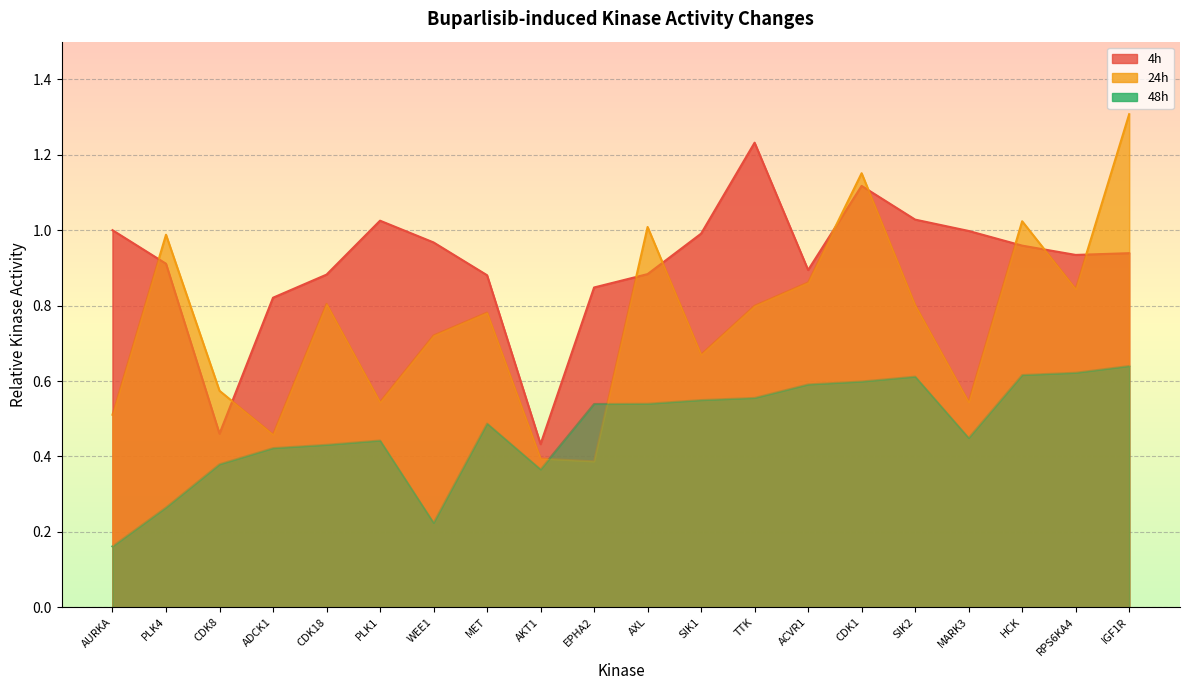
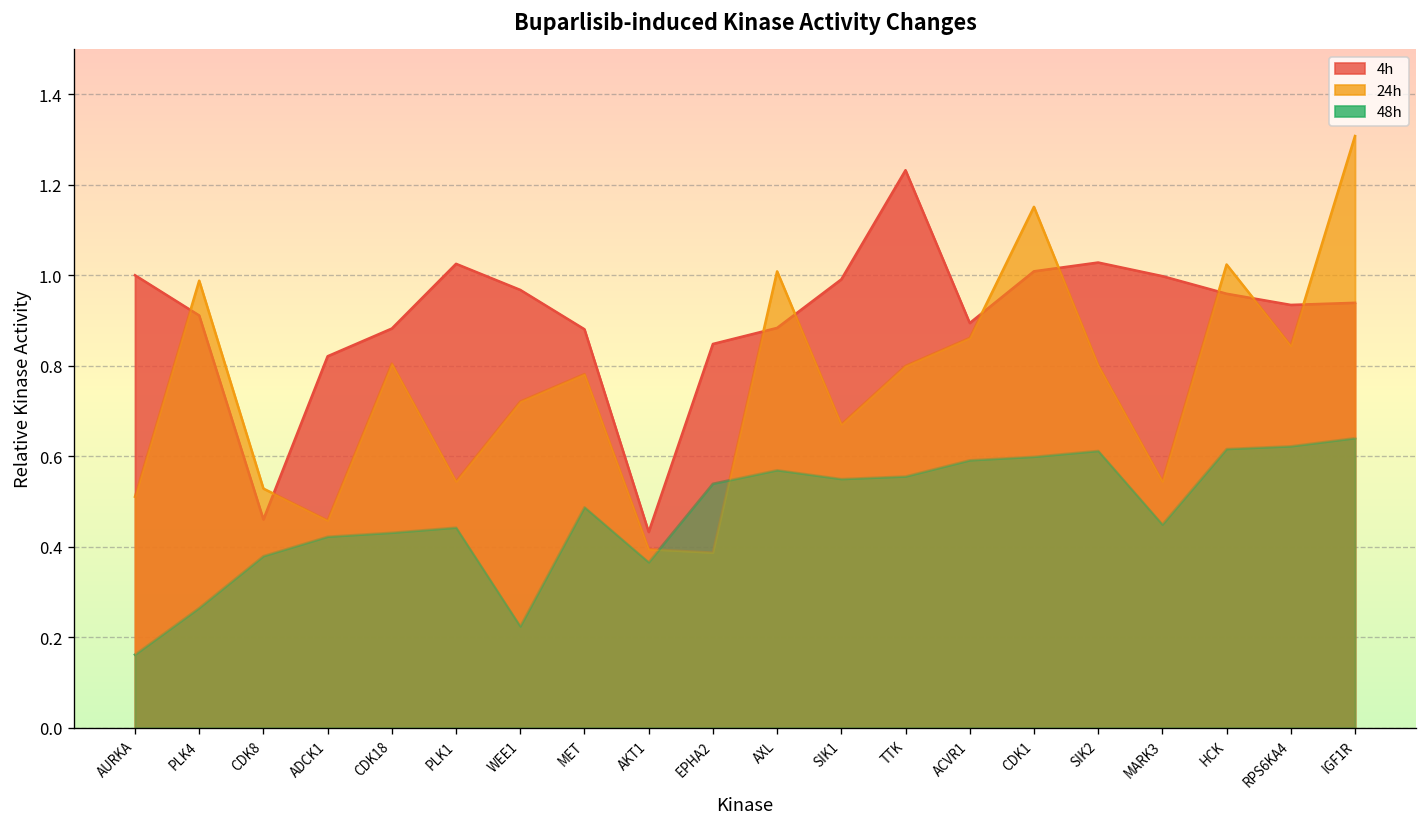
24h, CDK8: 0.57 -> 0.53
48h, AXL: 0.54 -> 0.57
4h, CDK1: 1.12 -> 1.01
